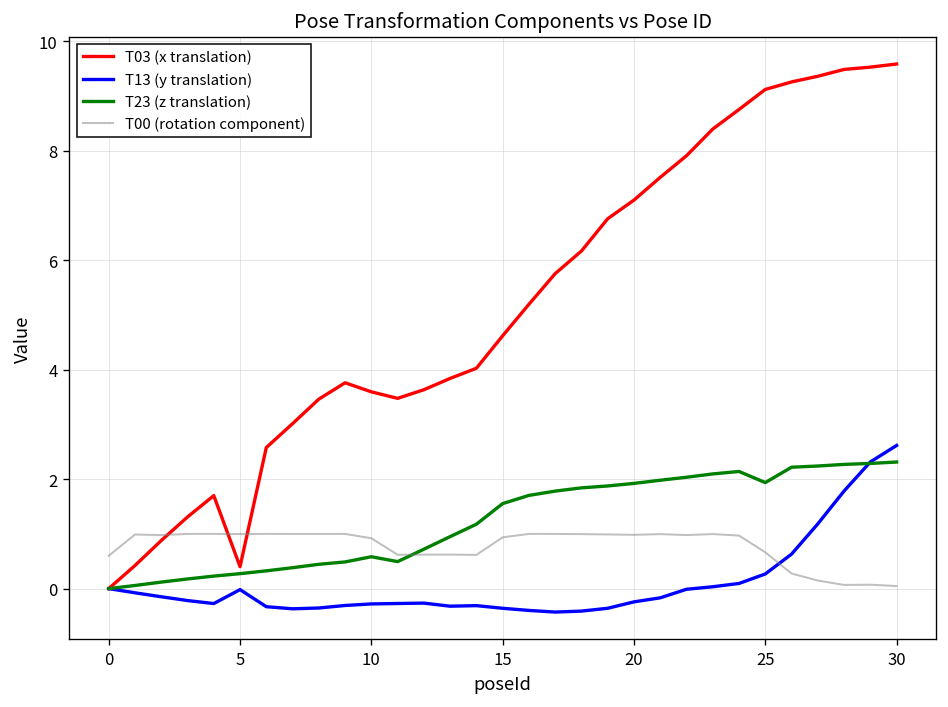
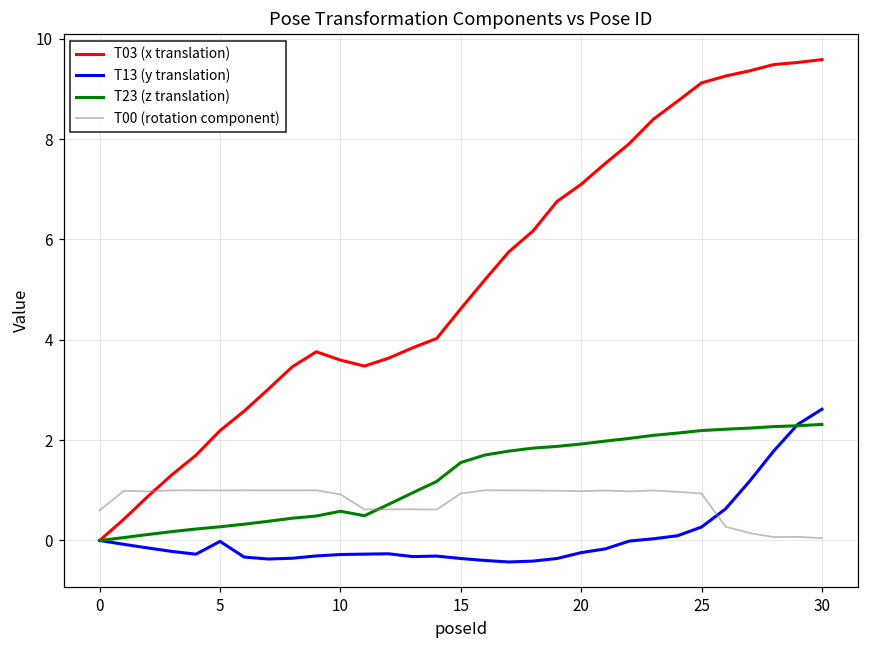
T03 (x translation), 5: 0.4 -> 2.2
T23 (z translation), 25: 1.9 -> 2.2
T00 (rotation component), 25: 0.7 -> 0.9
